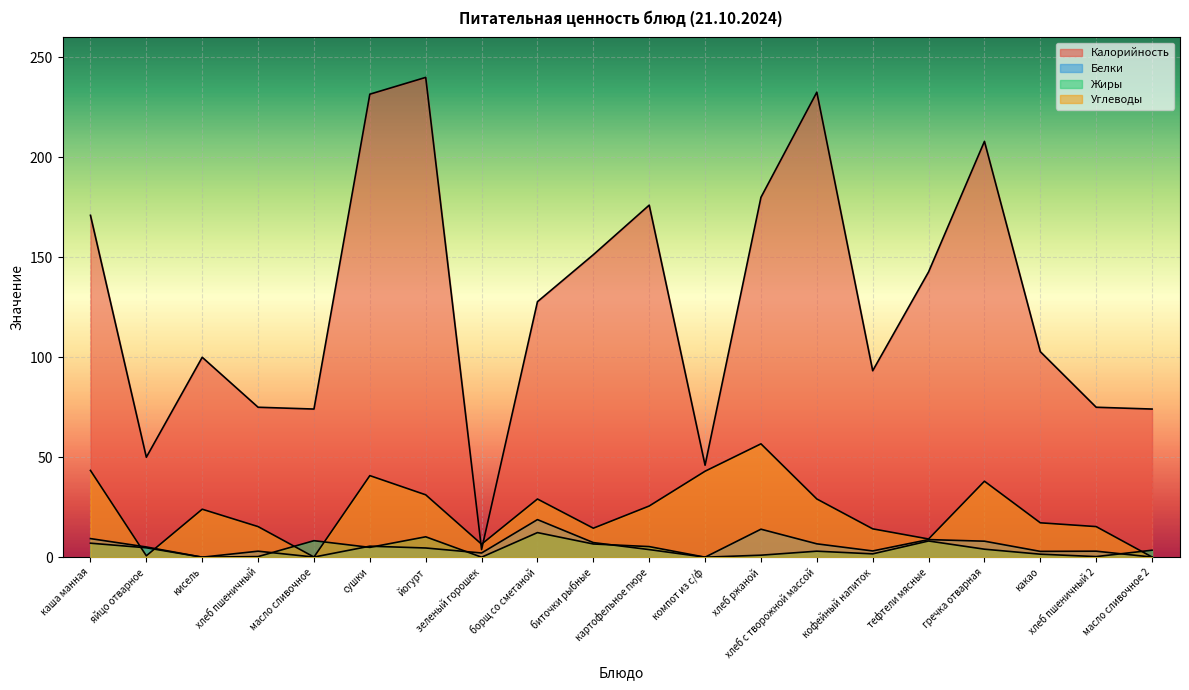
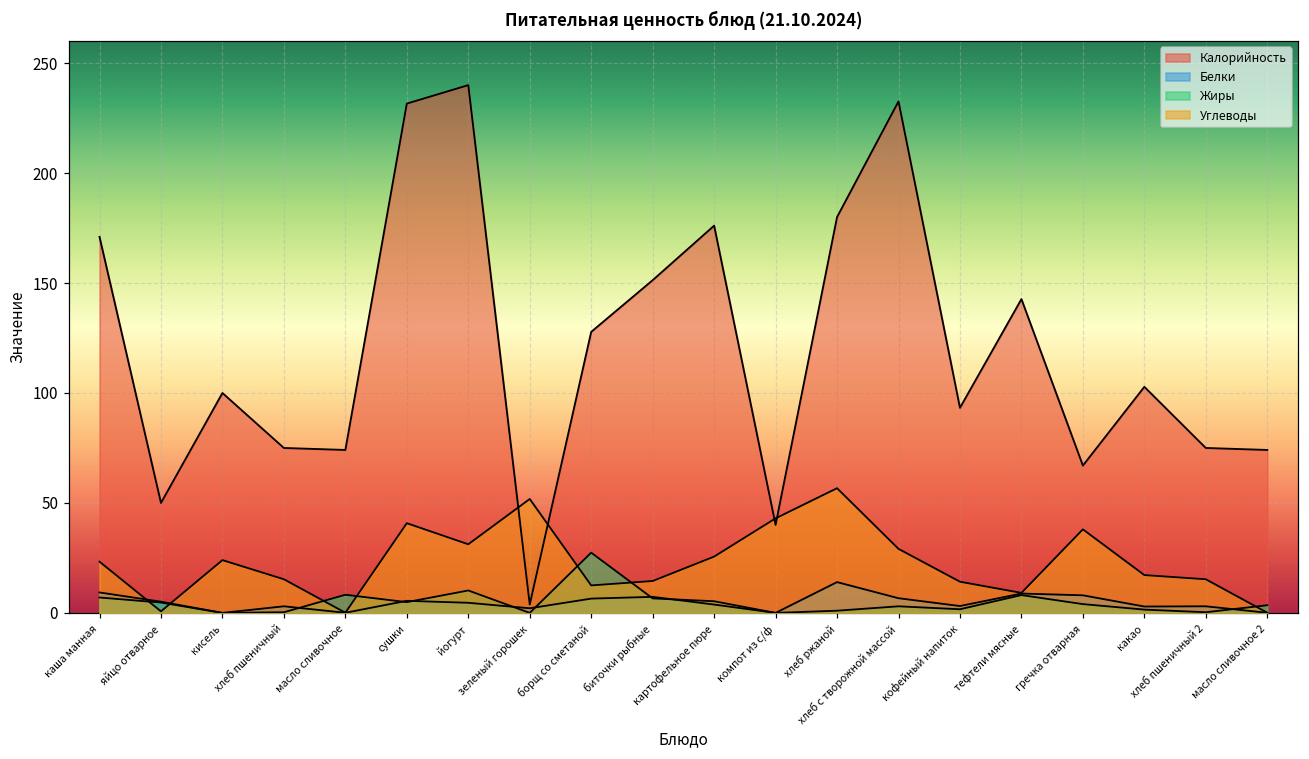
Углеводы, каша манная: 43 -> 23
Углеводы, зеленый горошек: 7 -> 52
Белки, борщ со сметаной: 19 -> 7
Жиры, борщ со сметаной: 12 -> 27
Углеводы, борщ со сметаной: 29 -> 13
Калорийность, компот из с/ф: 46 -> 40
Калорийность, гречка отварная: 208 -> 67
